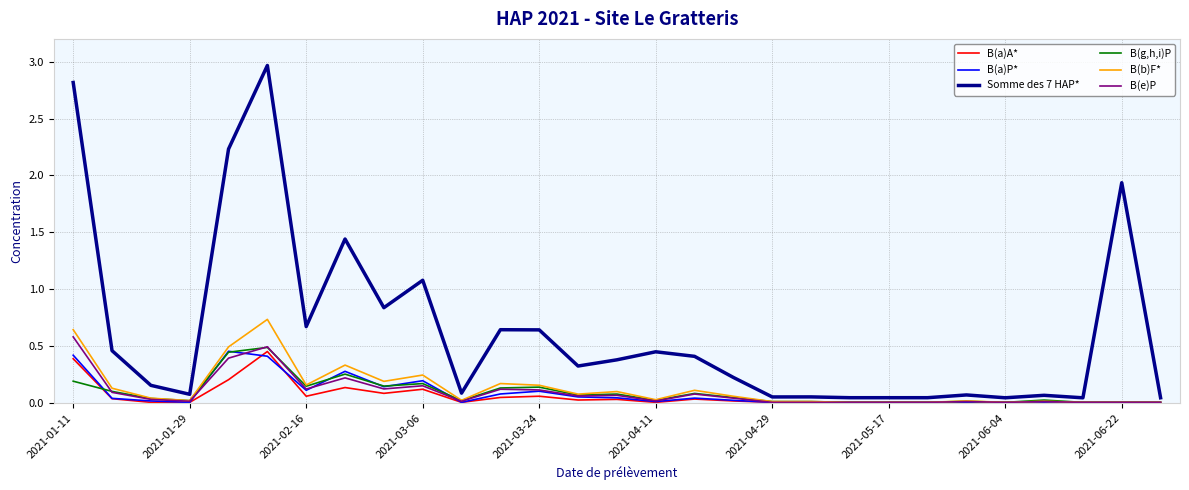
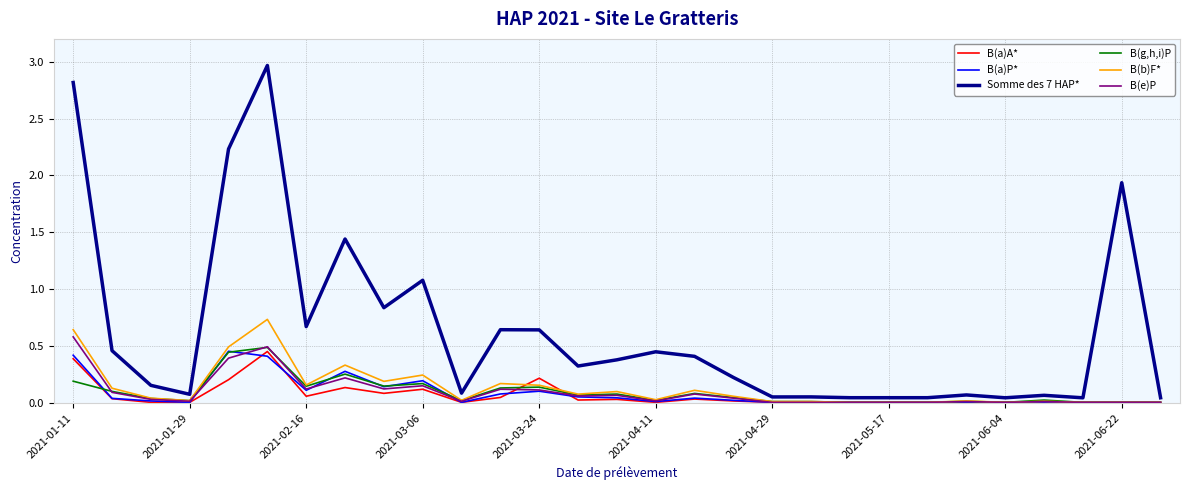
B(a)A*, 2021-03-24: 0.06 -> 0.22
